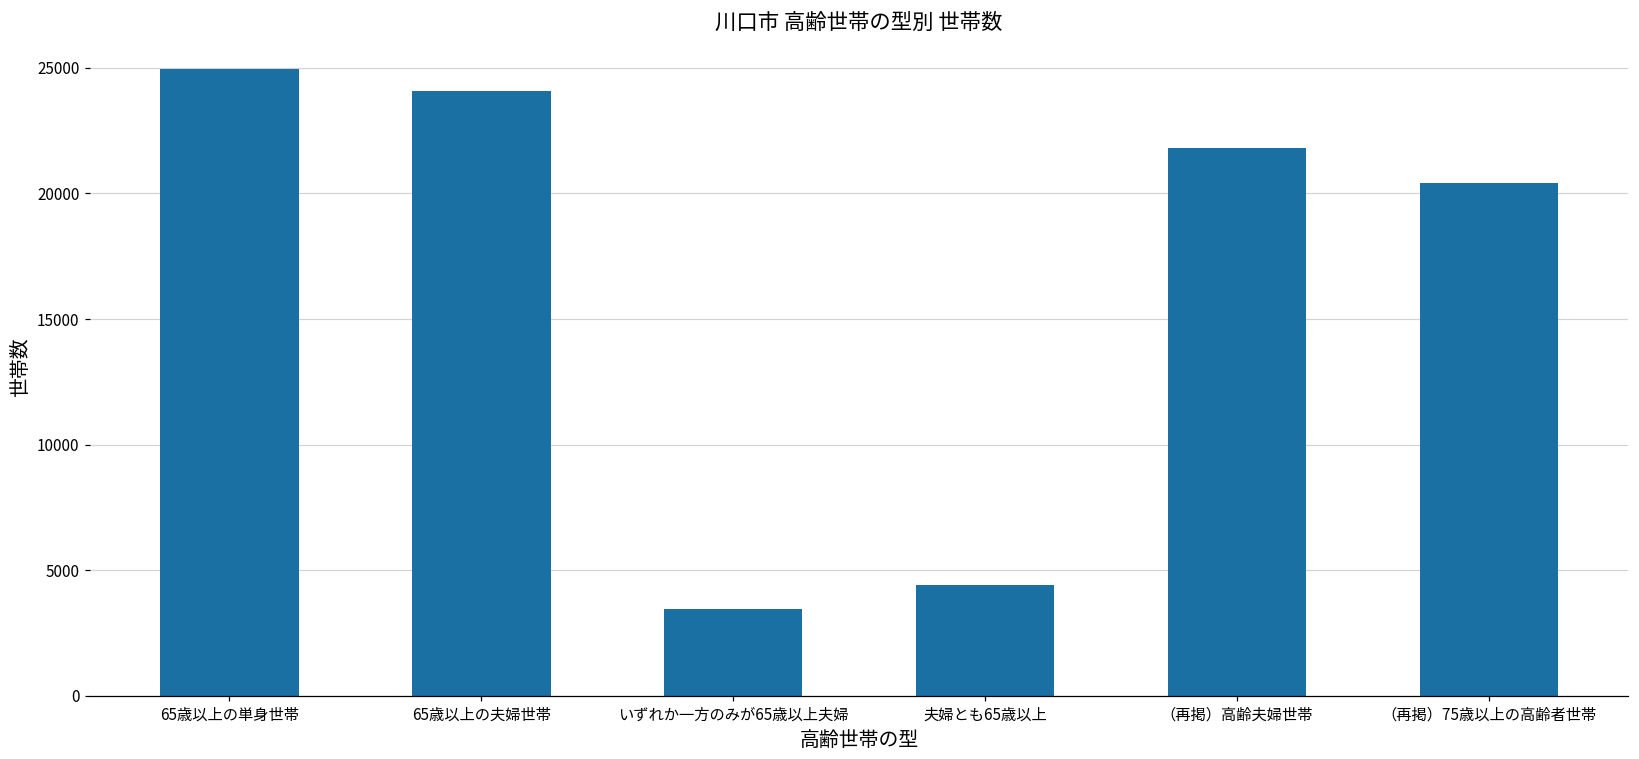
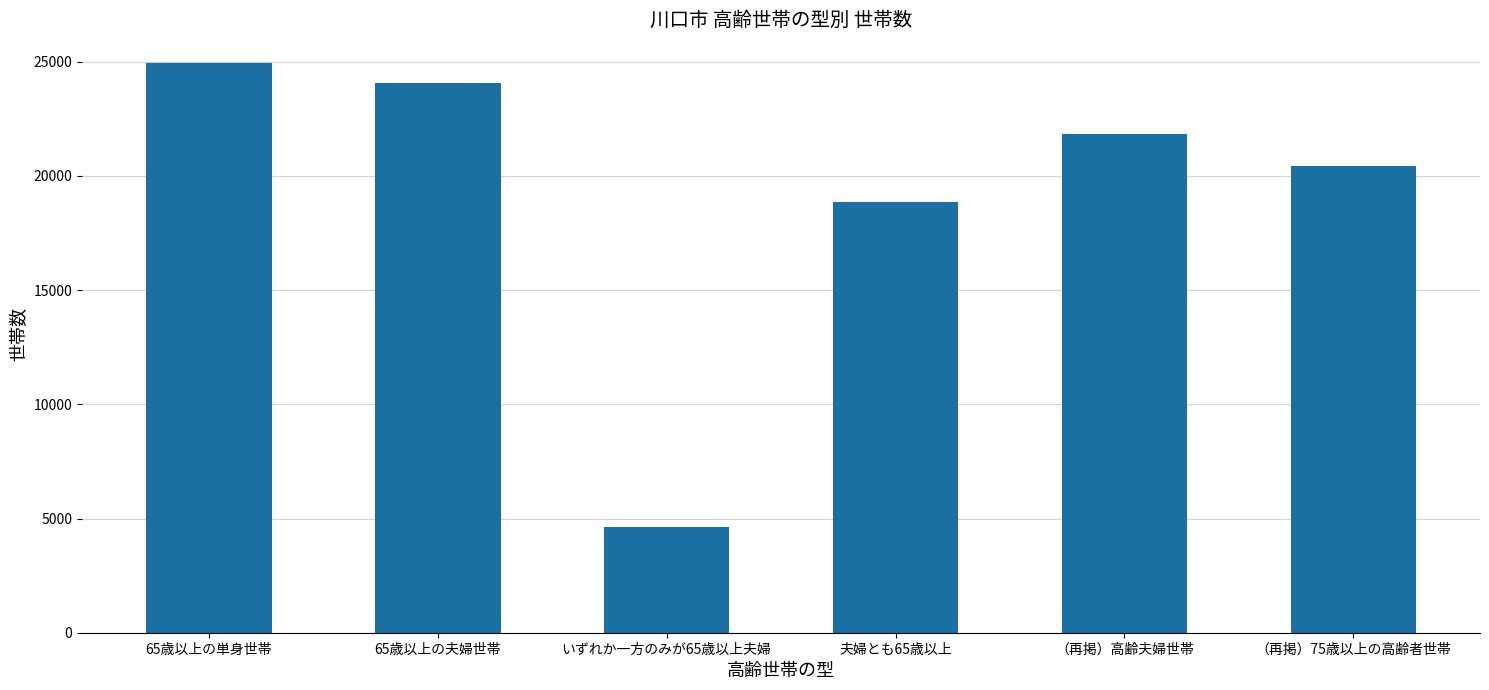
いずれか一方のみが65歳以上夫婦: 3500 -> 4600
夫婦とも65歳以上: 4400 -> 18900
